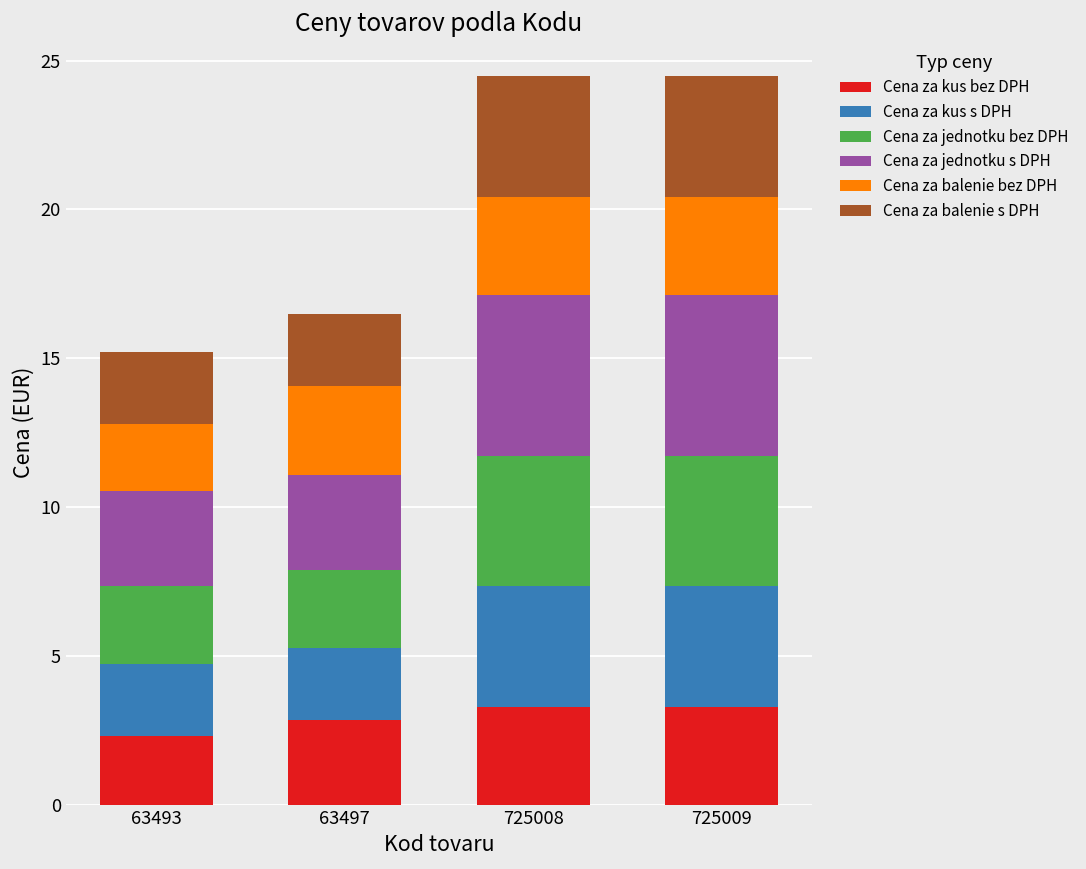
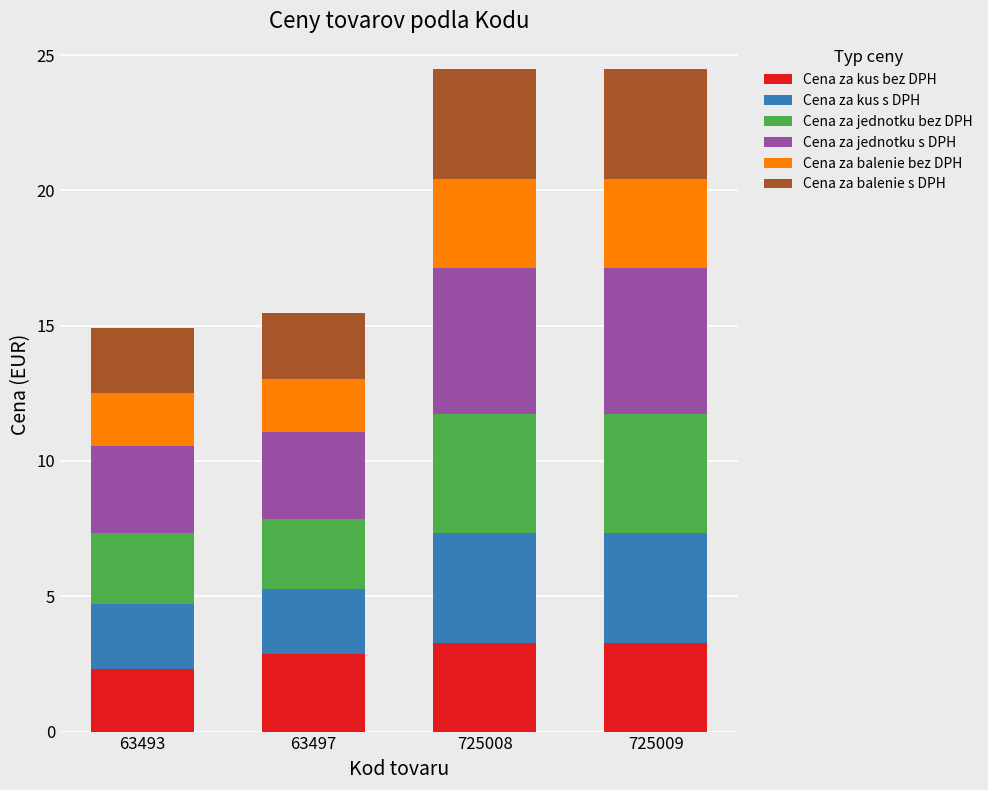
Cena za balenie bez DPH, 63493: 2.3 -> 2.0
Cena za balenie bez DPH, 63497: 3.0 -> 2.0
